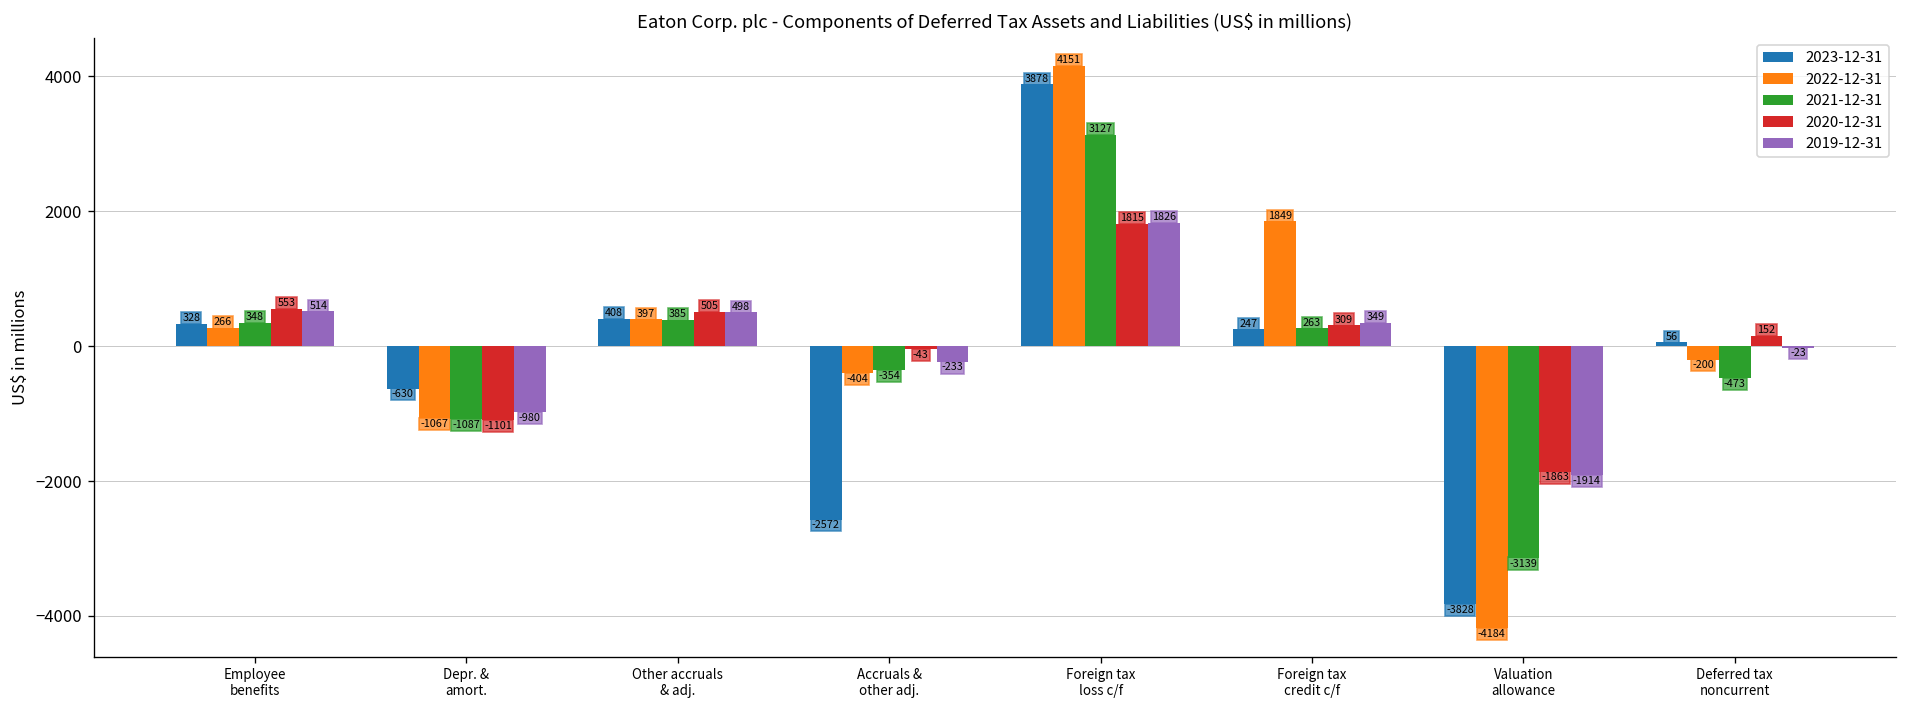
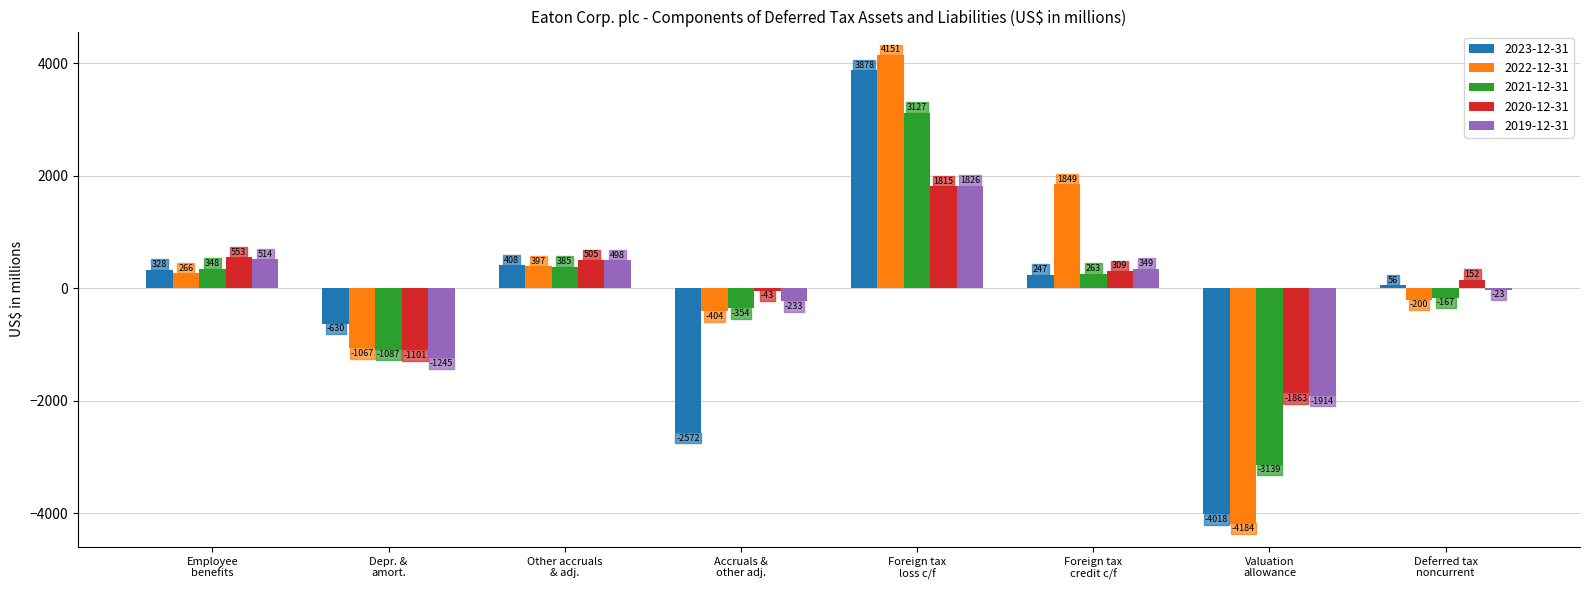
2019-12-31, Depr. & amort.: -980 -> -1245
2023-12-31, Valuation allowance: -3828 -> -4018
2021-12-31, Deferred tax noncurrent: -473 -> -167
